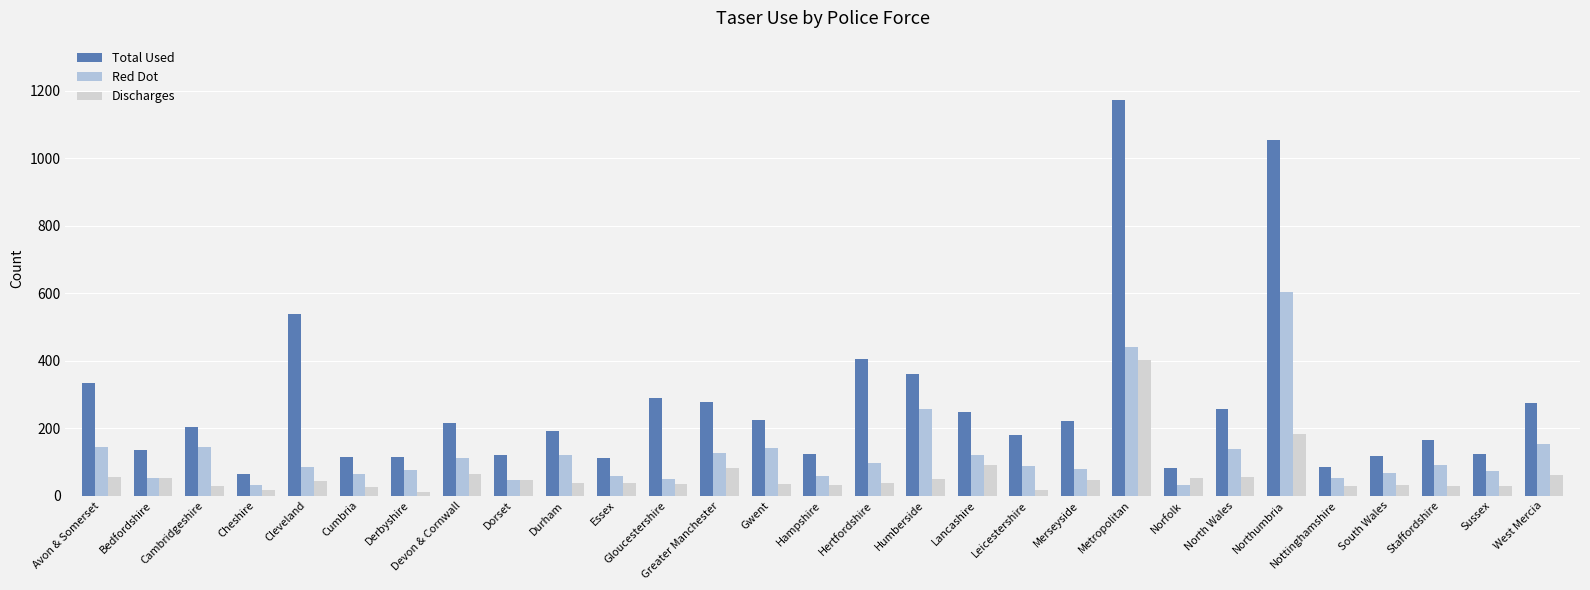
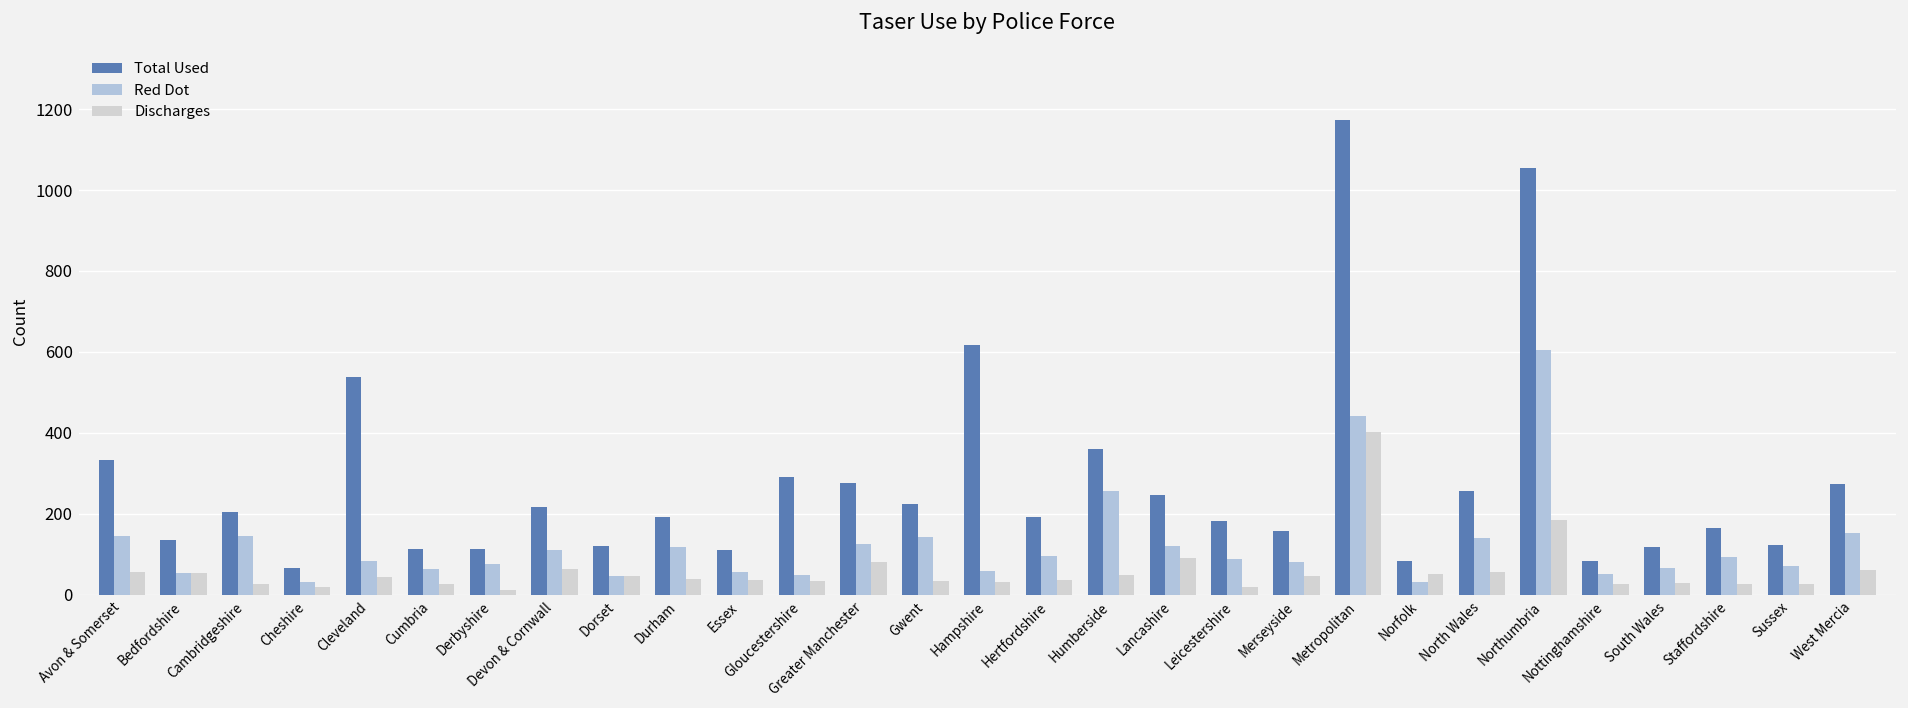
Total Used, Hampshire: 120 -> 620
Total Used, Hertfordshire: 400 -> 190
Total Used, Merseyside: 220 -> 160
